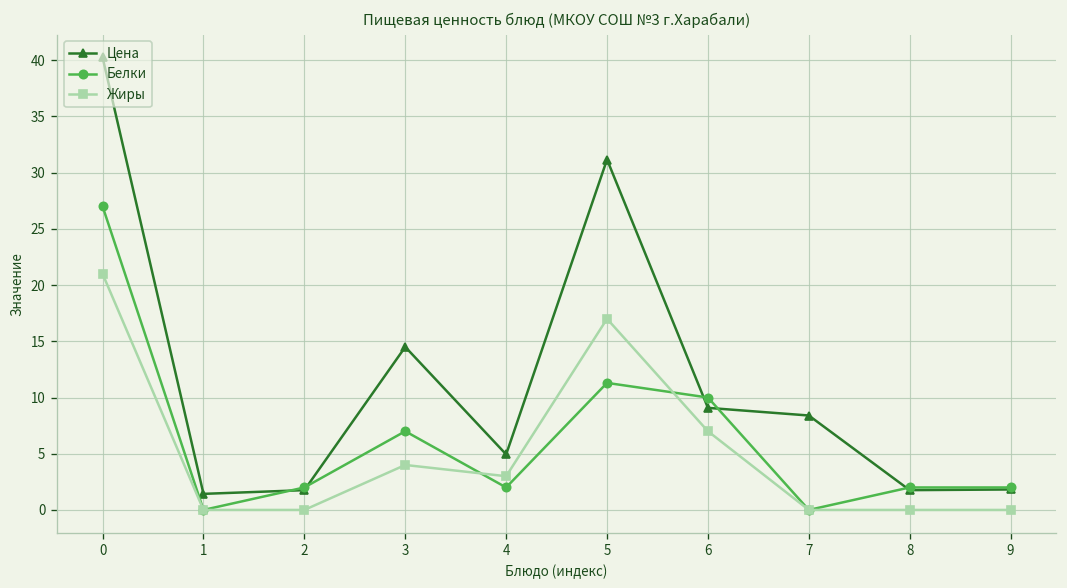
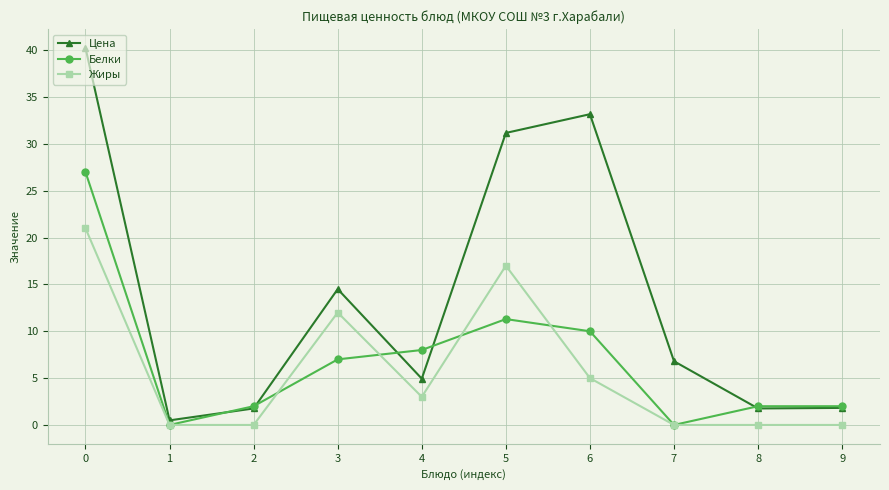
Цена, 1: 1 -> 0
Жиры, 3: 4 -> 12
Белки, 4: 2 -> 8
Цена, 6: 9 -> 33
Жиры, 6: 7 -> 5
Цена, 7: 8 -> 7
